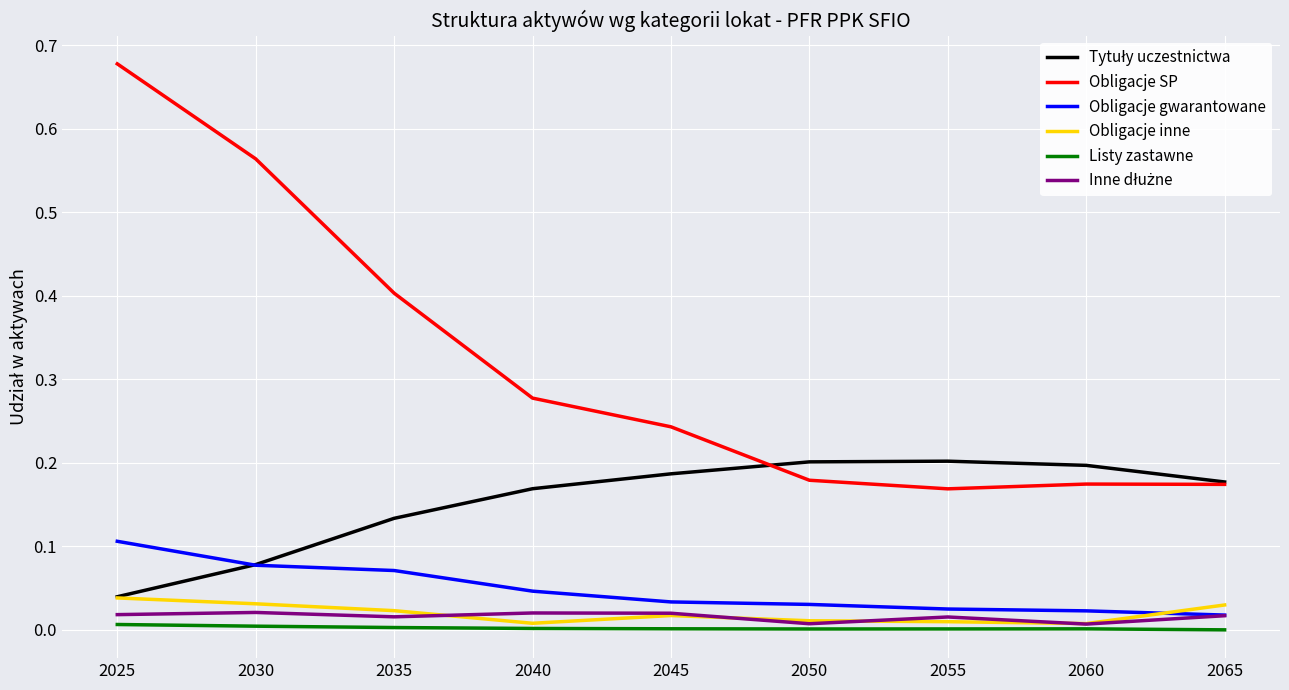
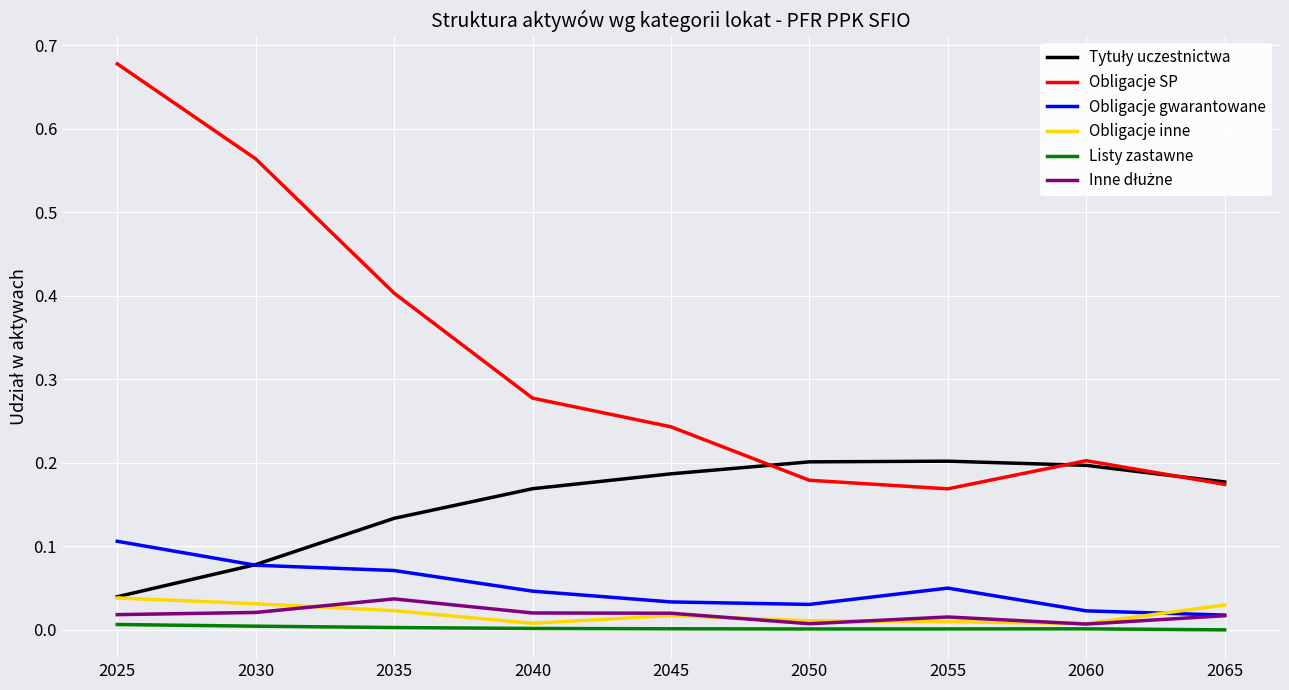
Inne dłużne, 2035: 0.02 -> 0.04
Obligacje gwarantowane, 2055: 0.02 -> 0.05
Obligacje SP, 2060: 0.17 -> 0.20
